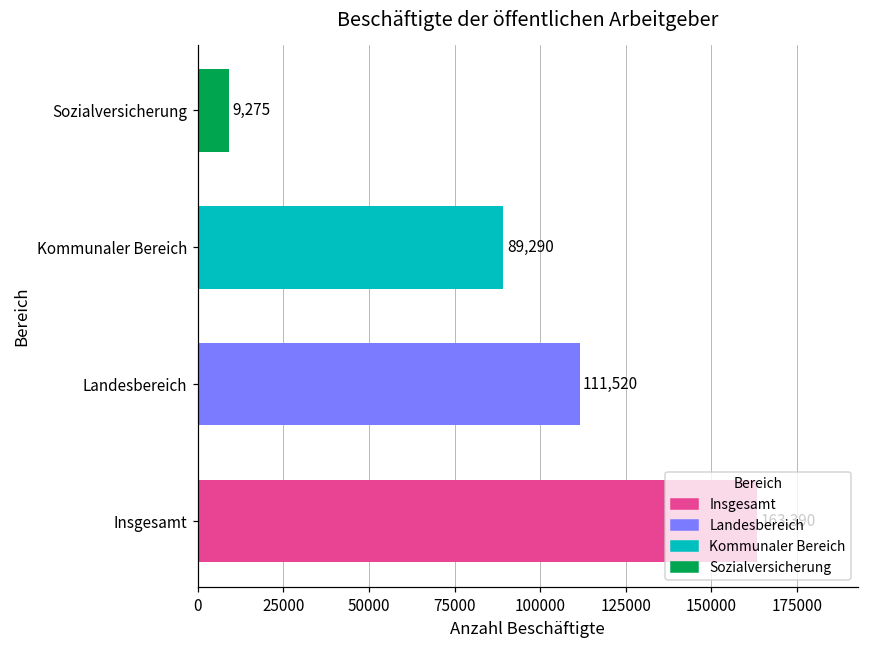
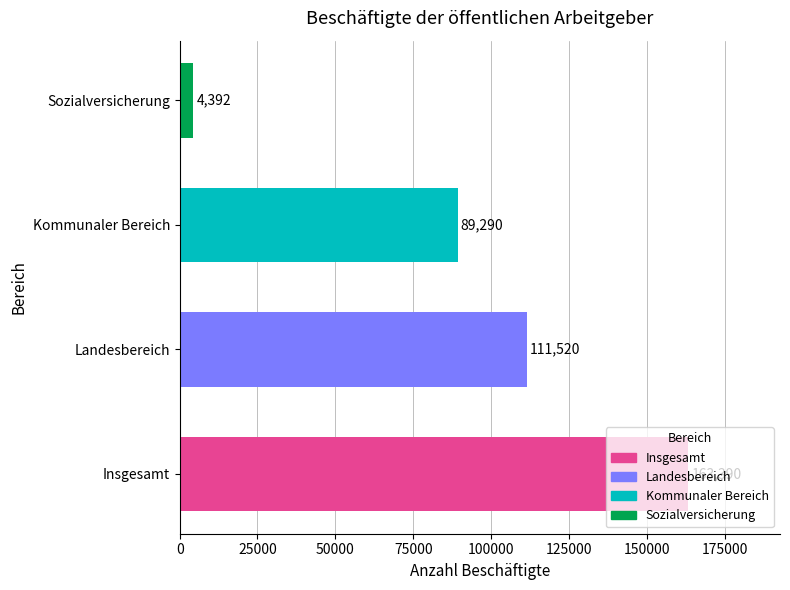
Sozialversicherung: 9,275 -> 4,392
